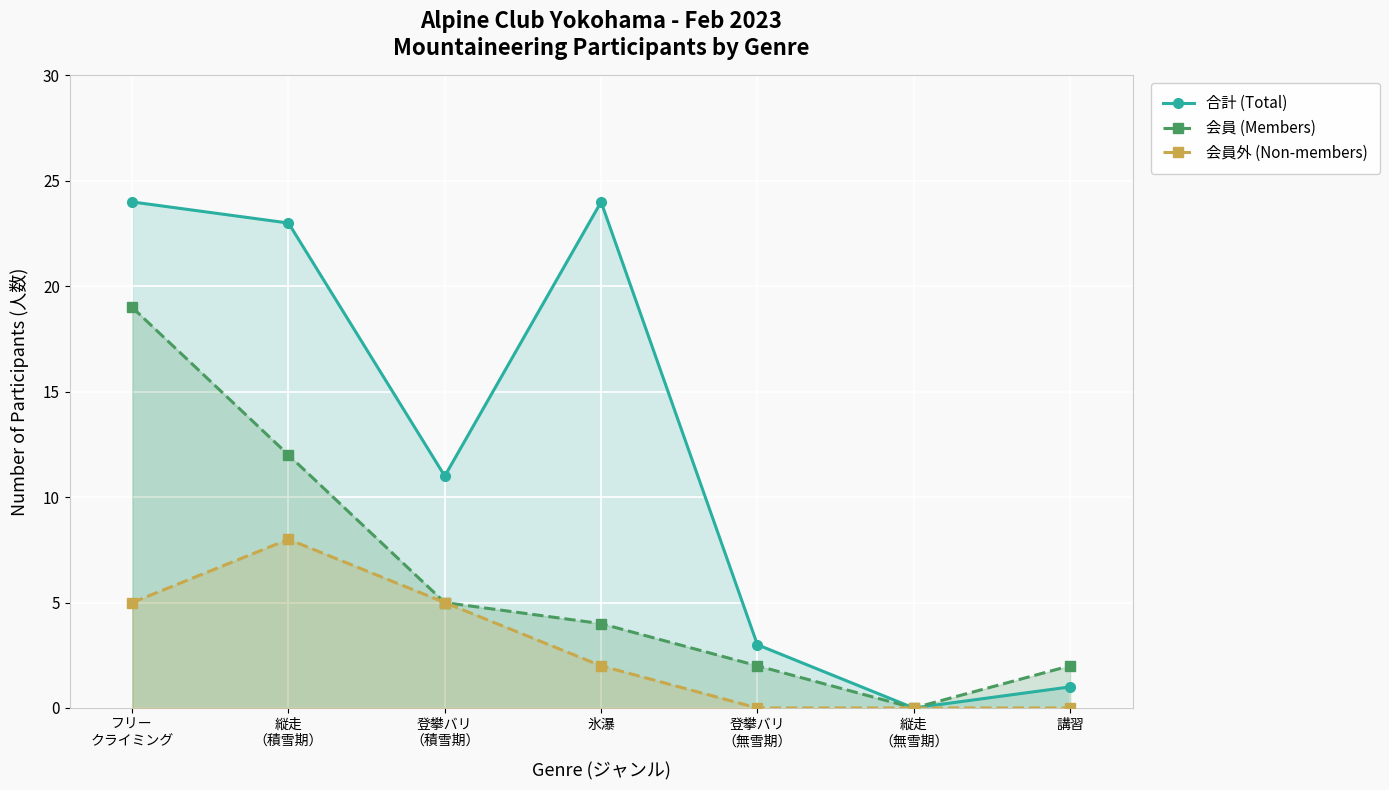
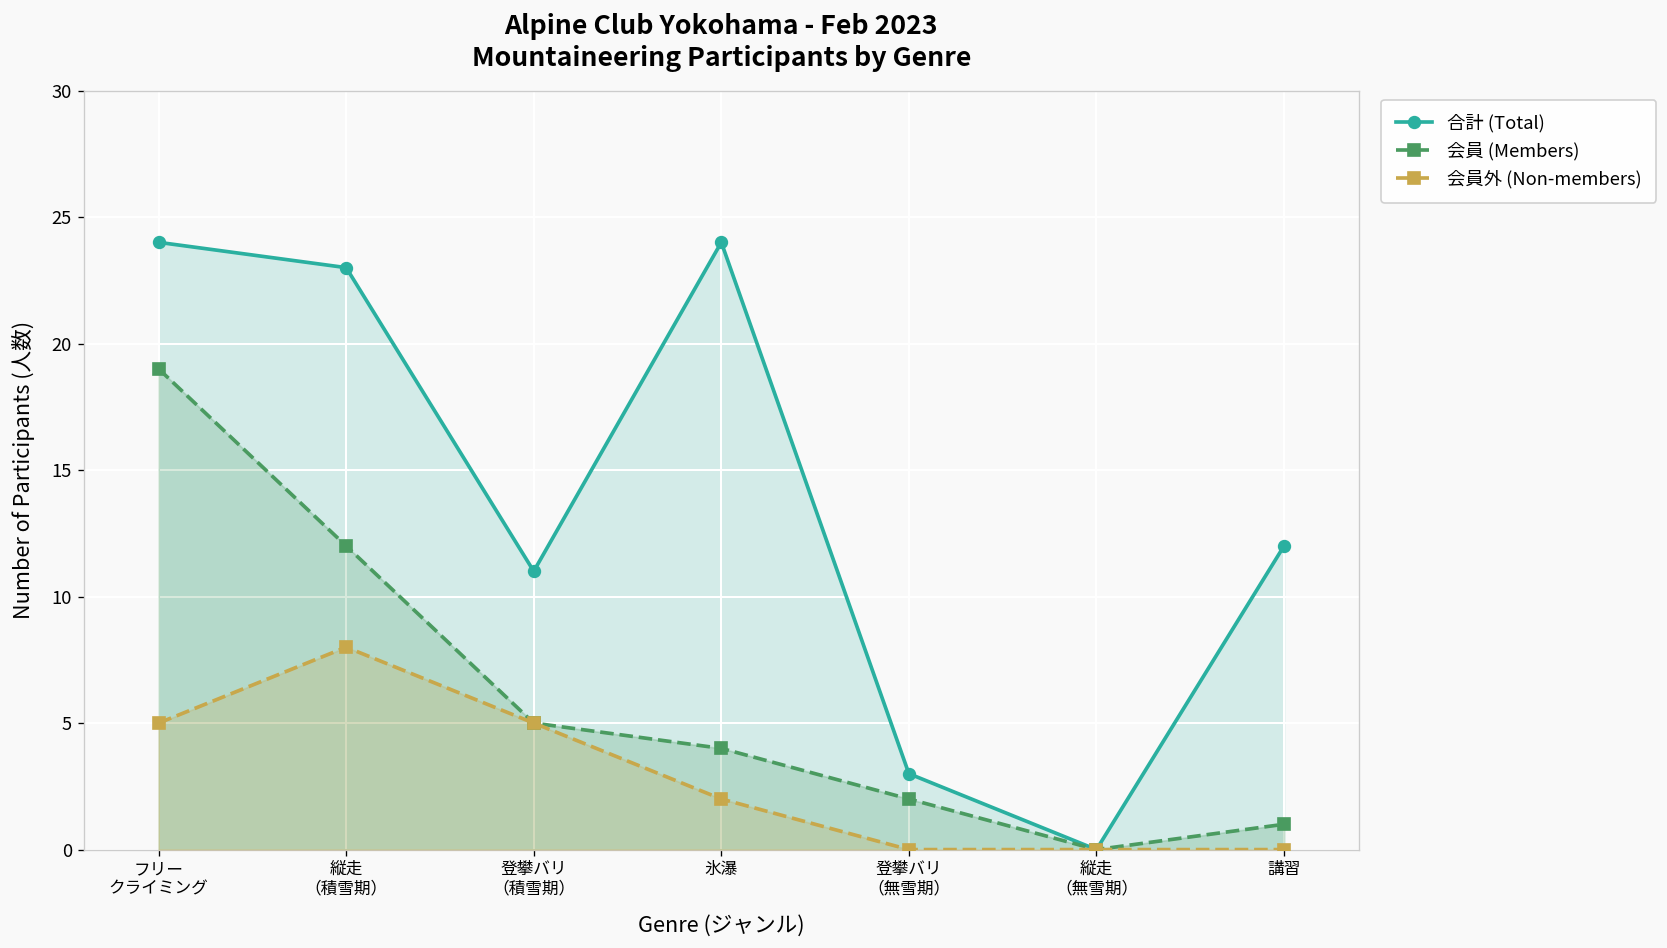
合計 (Total), 講習: 1 -> 12
会員 (Members), 講習: 2 -> 1
